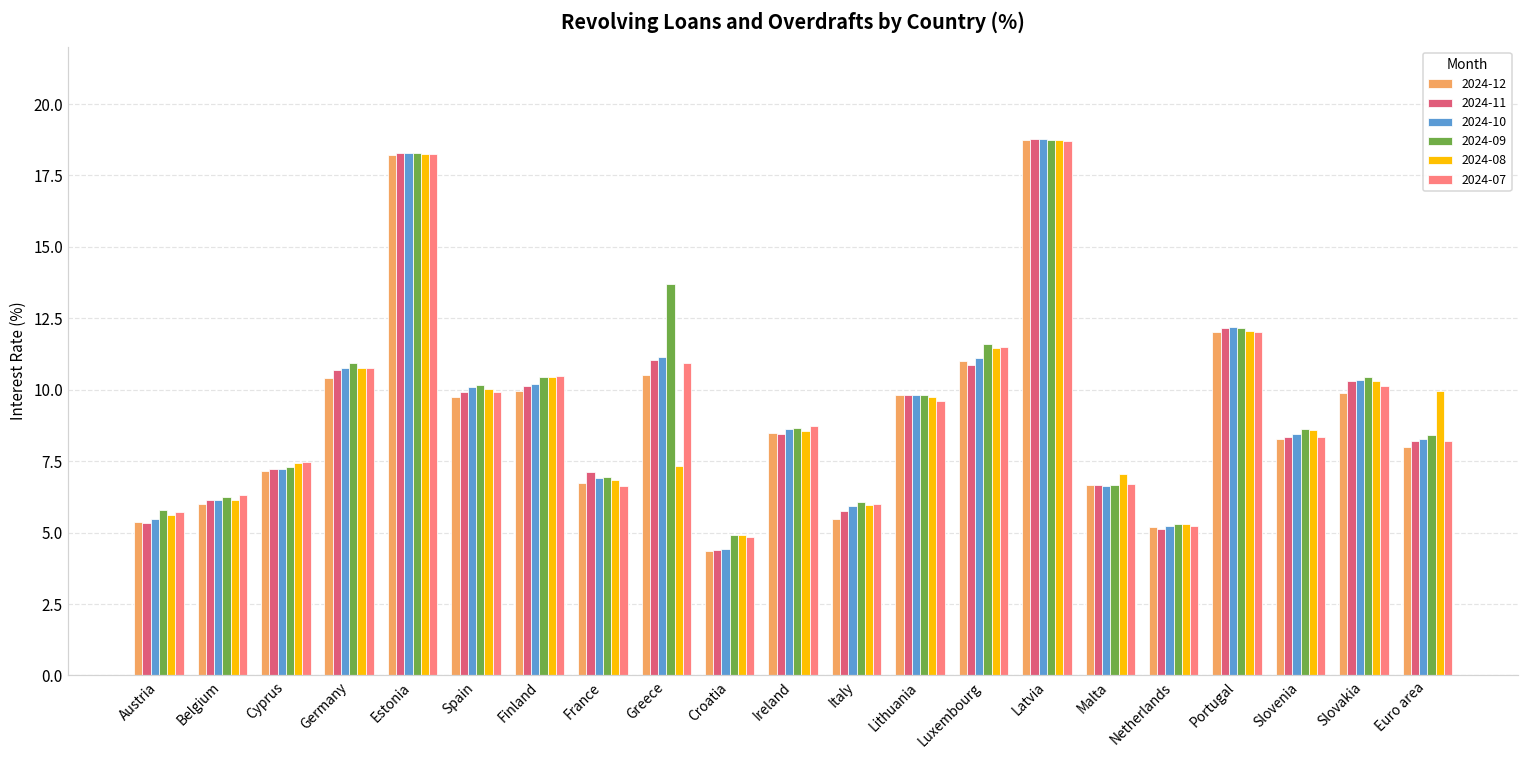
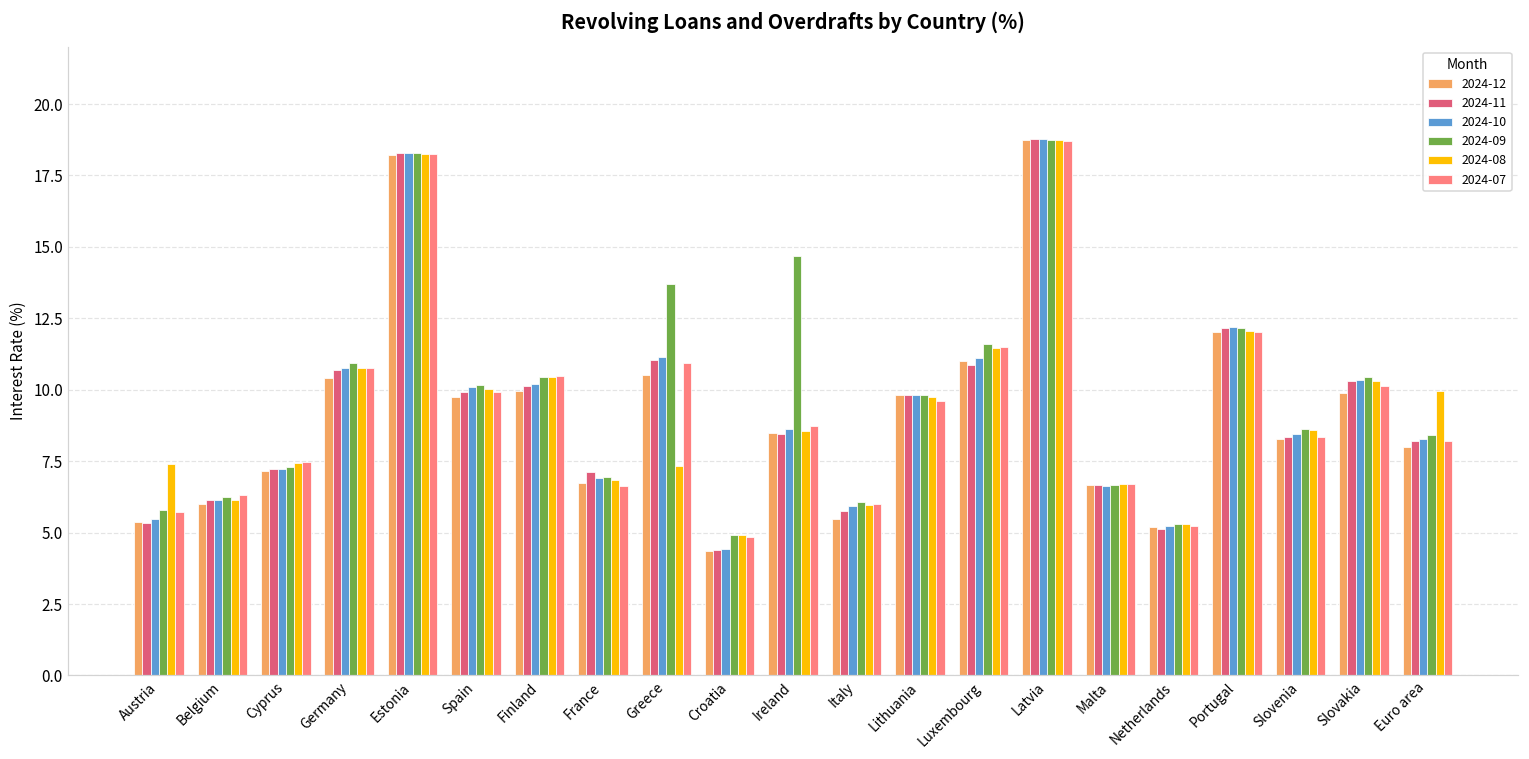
2024-08, Austria: 5.6 -> 7.4
2024-09, Ireland: 8.7 -> 14.7
2024-08, Malta: 7.1 -> 6.7
